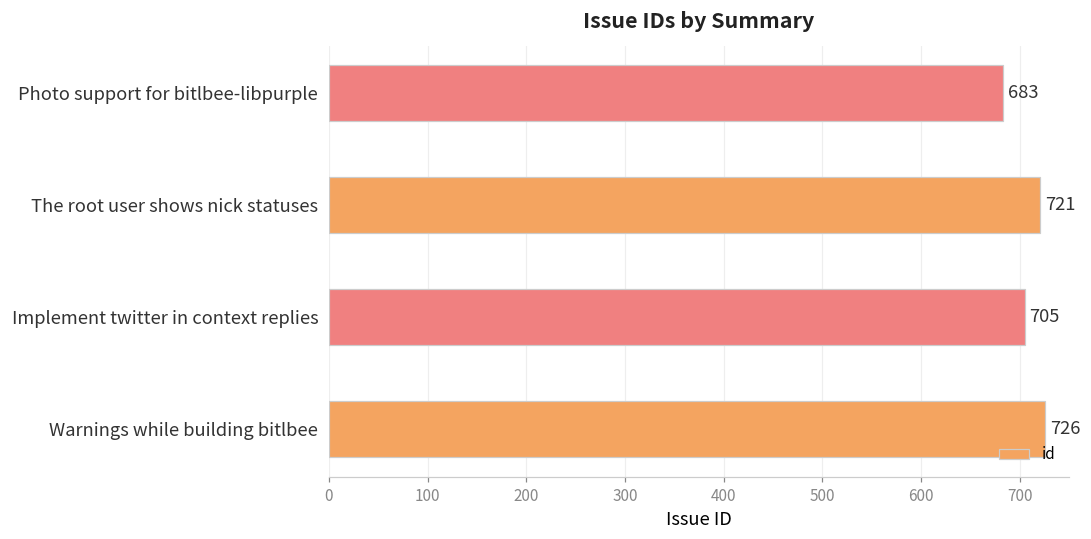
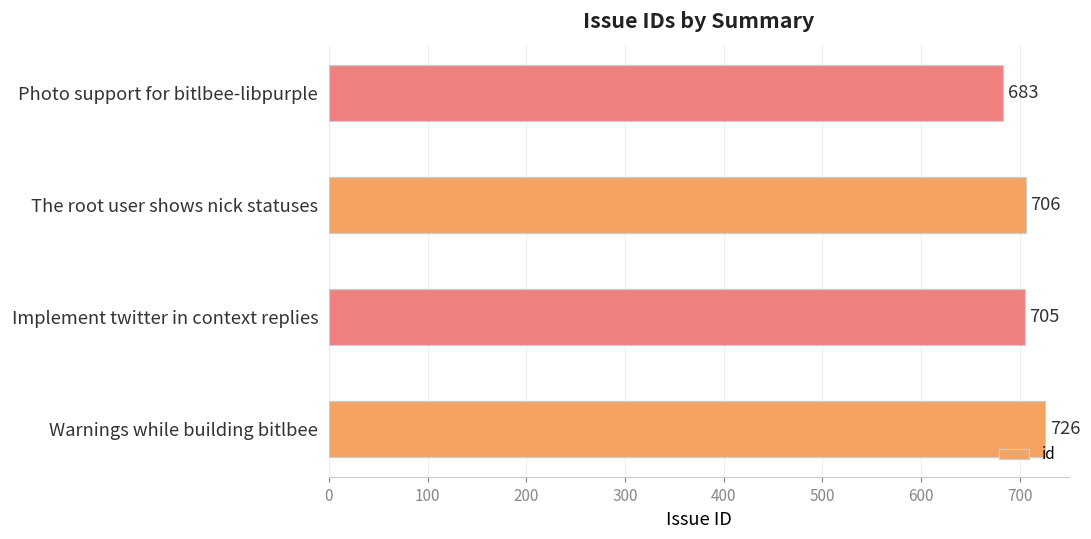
The root user shows nick statuses: 721 -> 706
